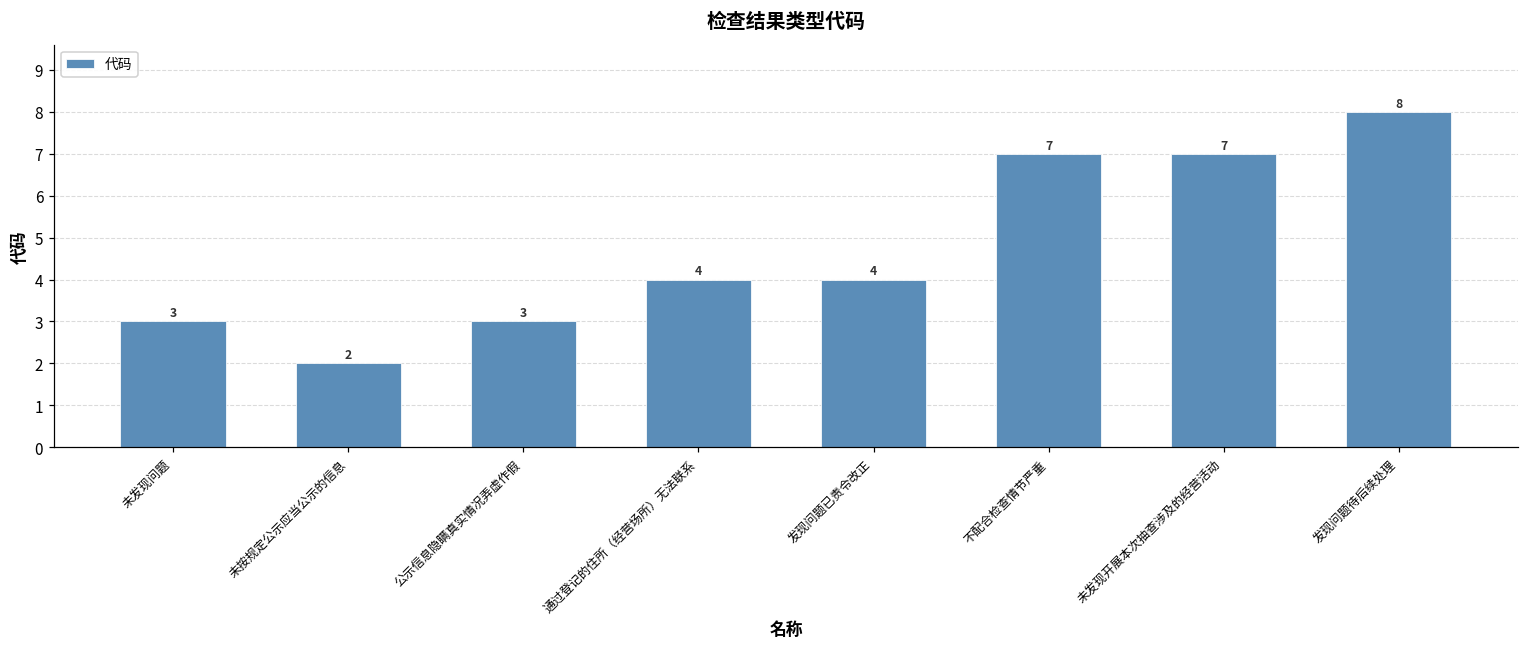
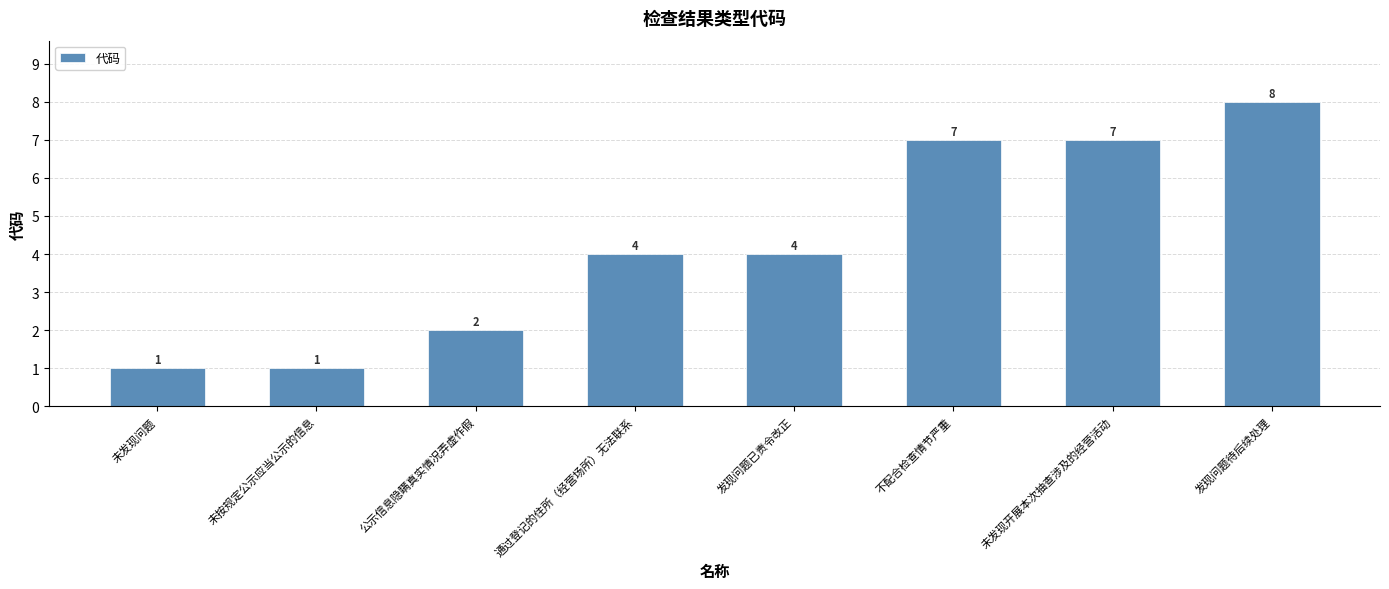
未发现问题: 3 -> 1
未按规定公示应当公示的信息: 2 -> 1
公示信息隐瞒真实情况弄虚作假: 3 -> 2
